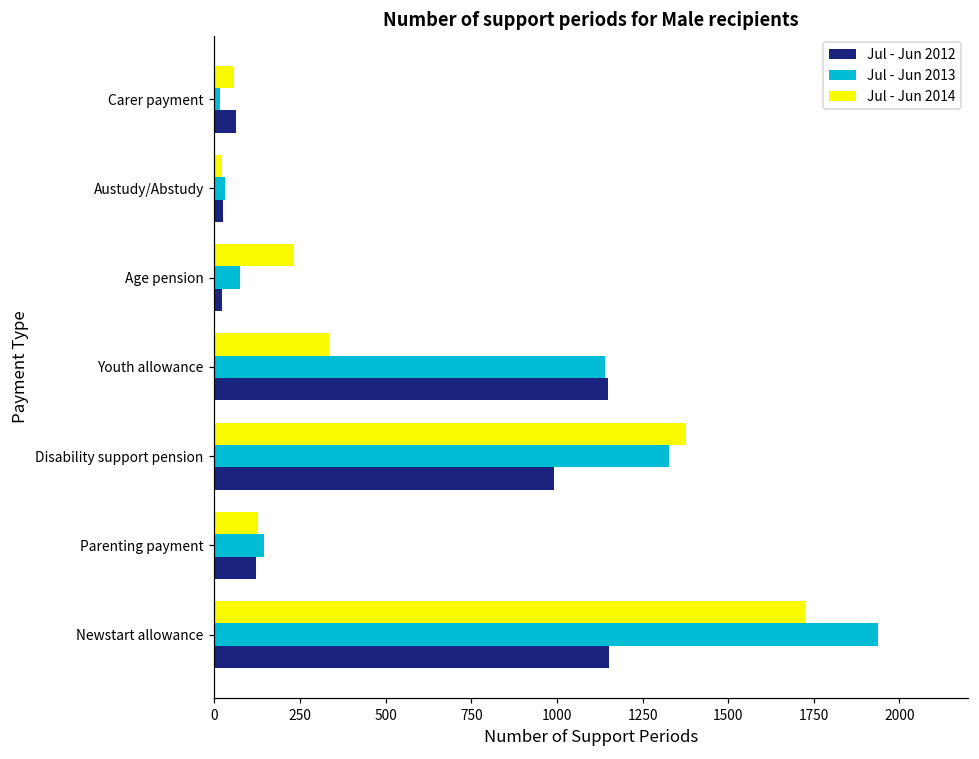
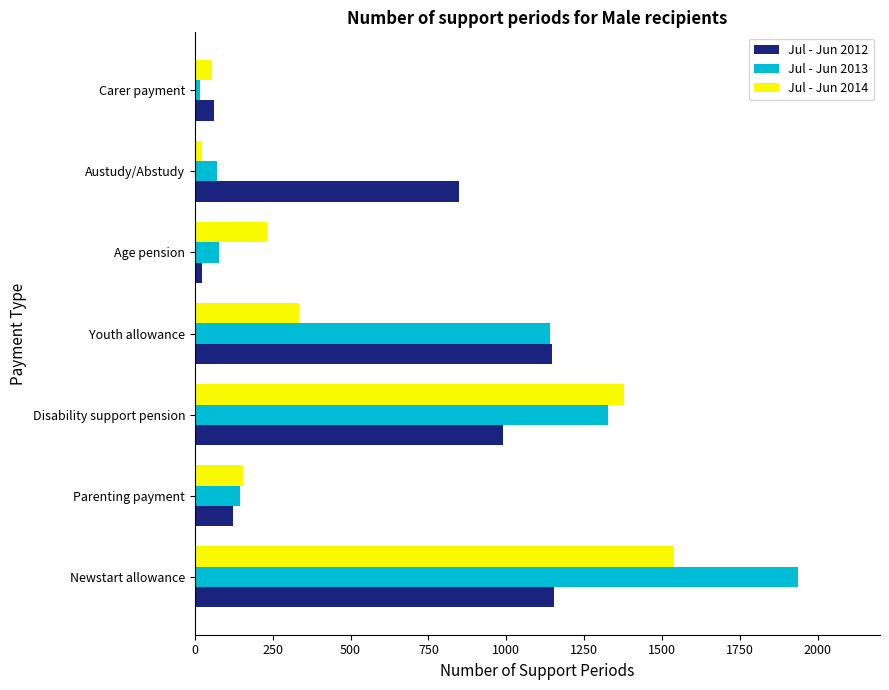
Jul - Jun 2013, Austudy/Abstudy: 30 -> 70
Jul - Jun 2012, Austudy/Abstudy: 30 -> 850
Jul - Jun 2014, Parenting payment: 130 -> 150
Jul - Jun 2014, Newstart allowance: 1720 -> 1540
